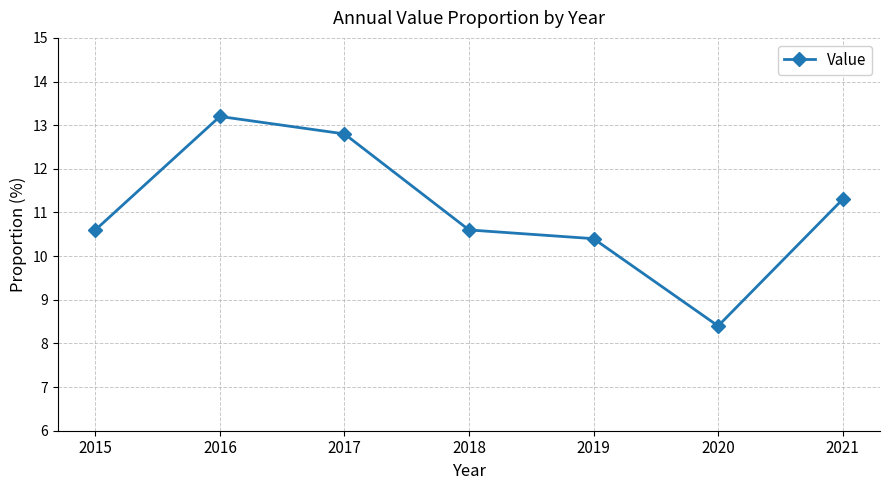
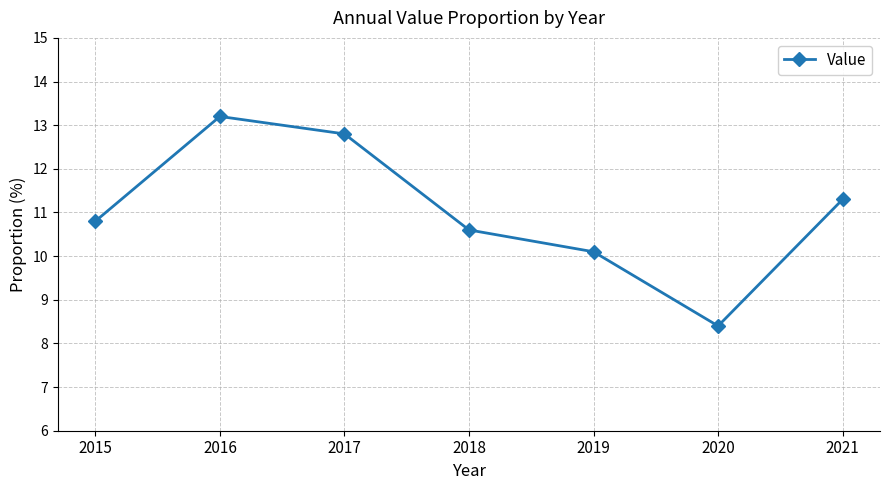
2015: 10.6 -> 10.8
2019: 10.4 -> 10.1
